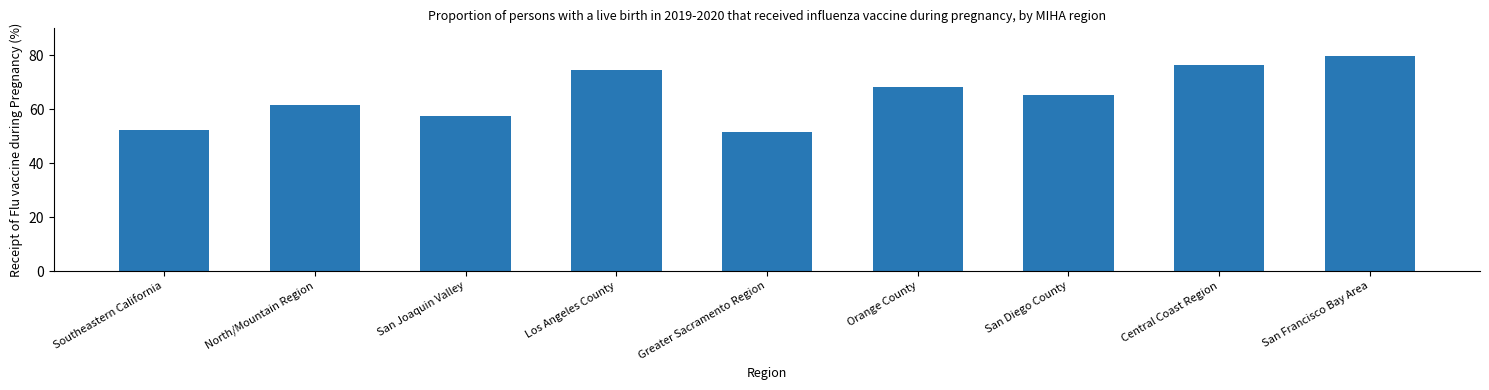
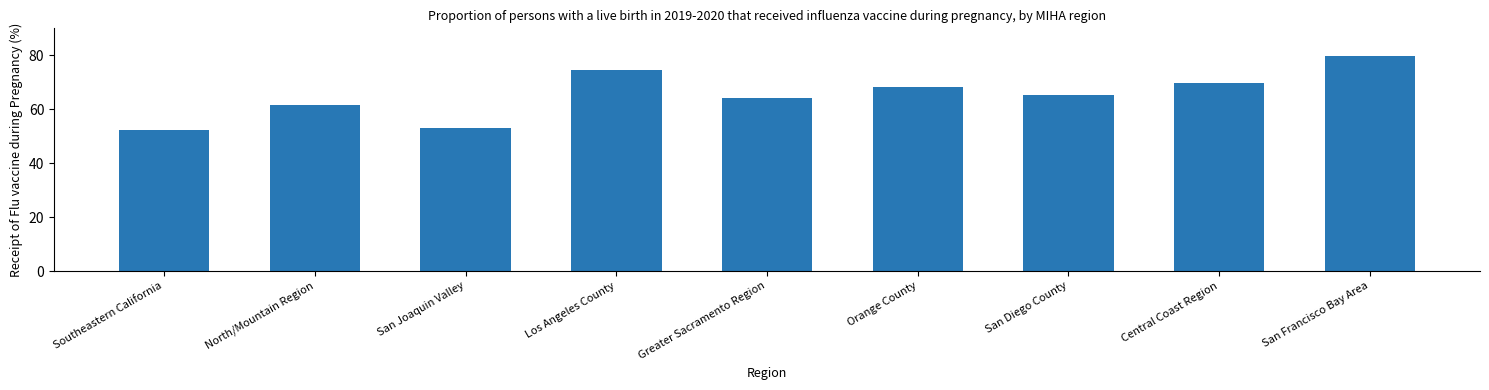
San Joaquin Valley: 58 -> 53
Greater Sacramento Region: 52 -> 64
Central Coast Region: 76 -> 70
